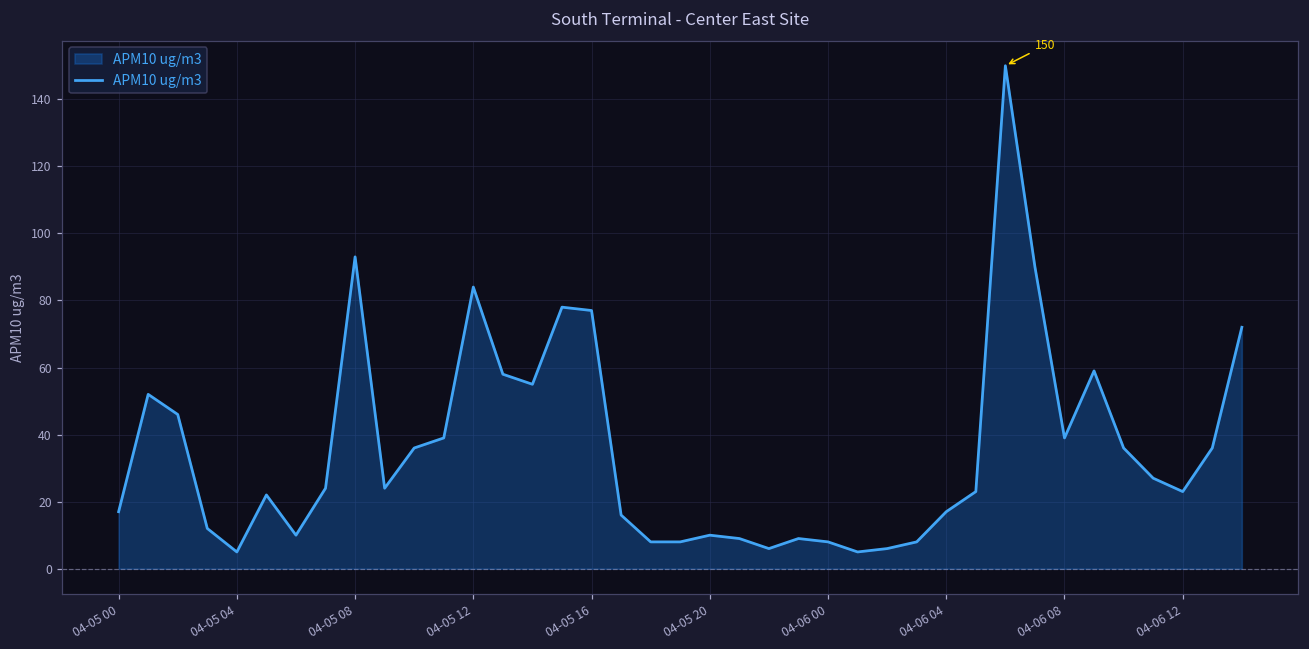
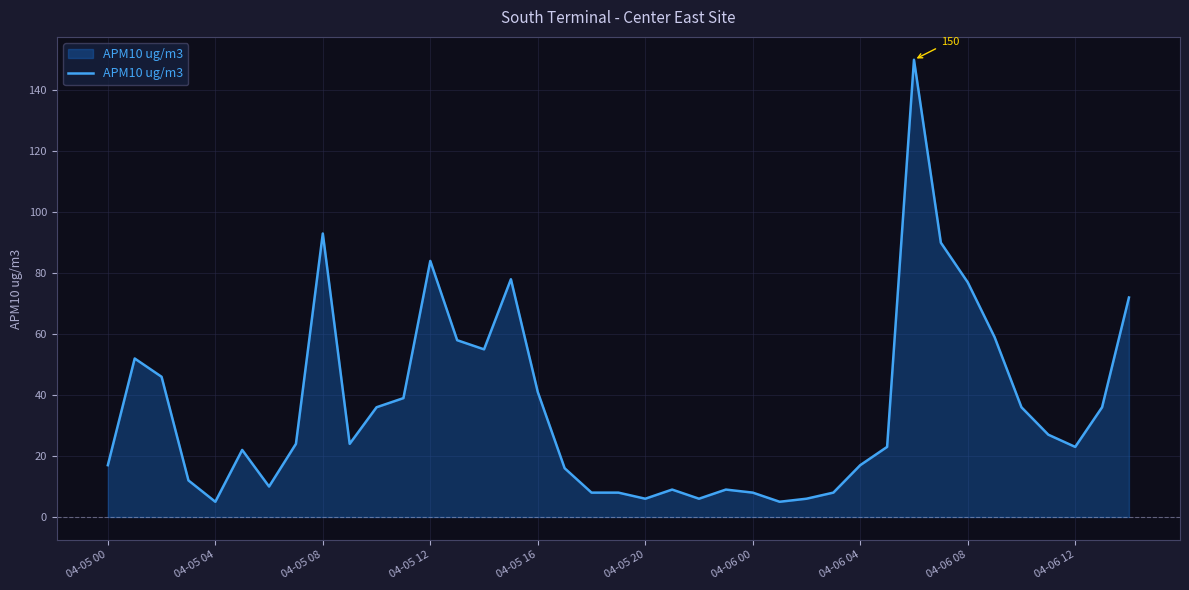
04-05 16: 77 -> 41
04-05 20: 10 -> 6
04-06 08: 39 -> 77
